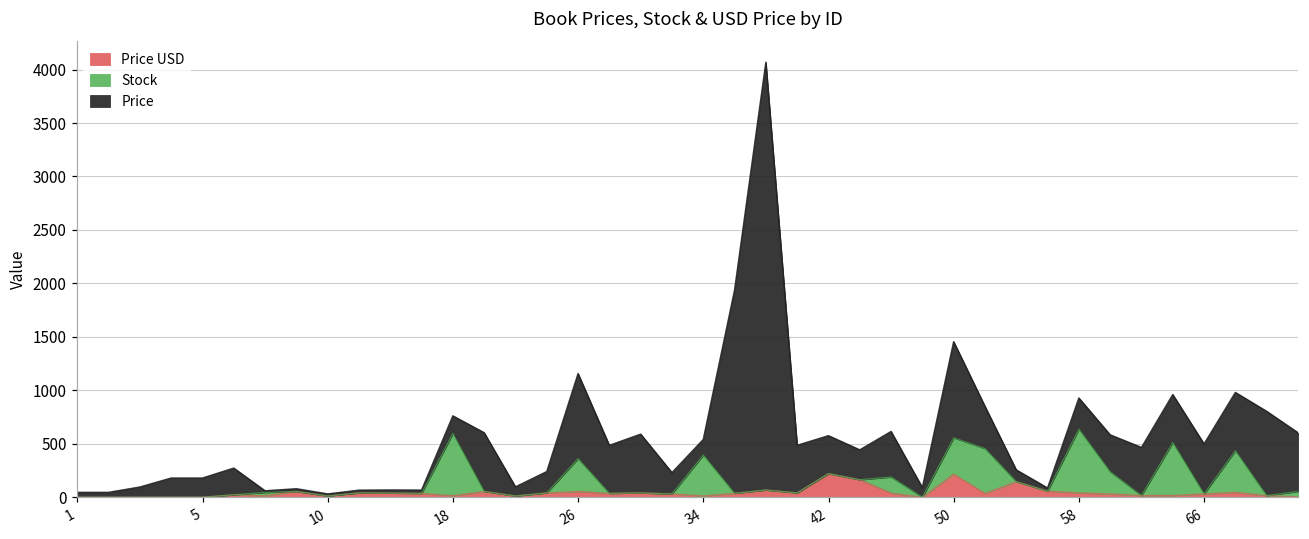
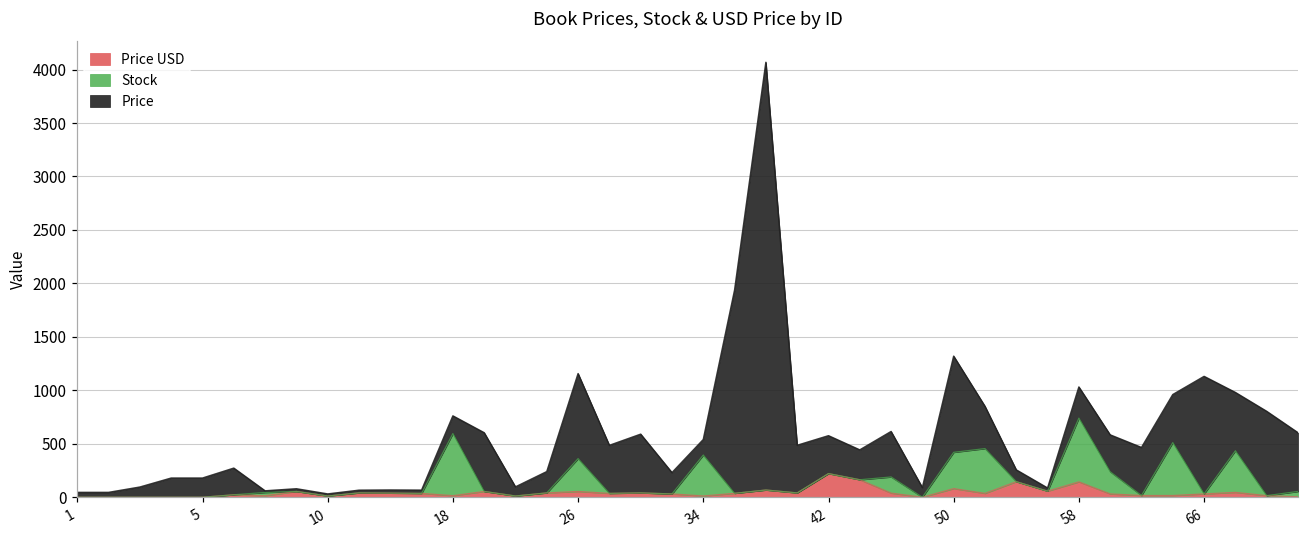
Price USD, 50: 200 -> 100
Price USD, 58: 0 -> 100
Price, 66: 500 -> 1100
